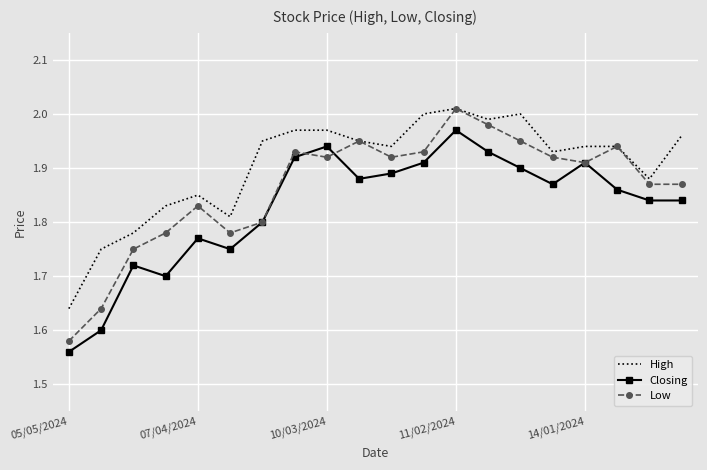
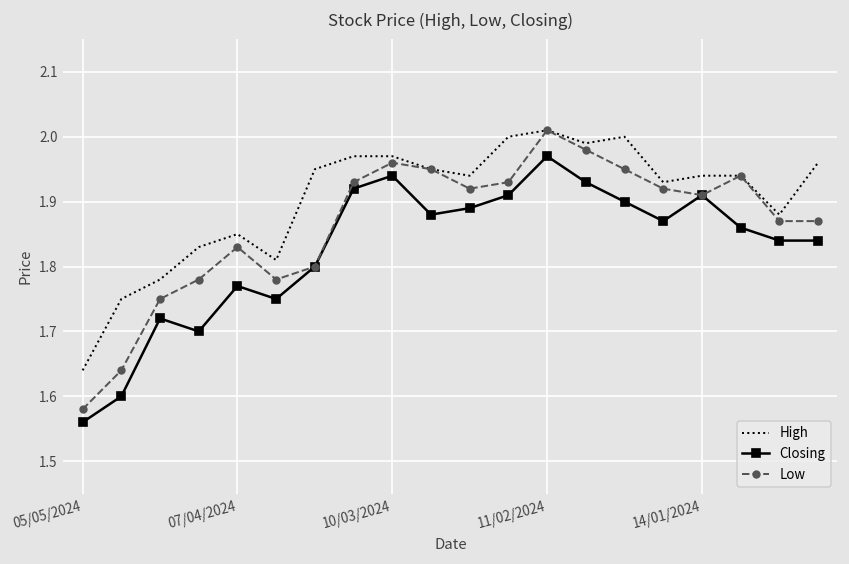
Low, 10/03/2024: 1.92 -> 1.96
